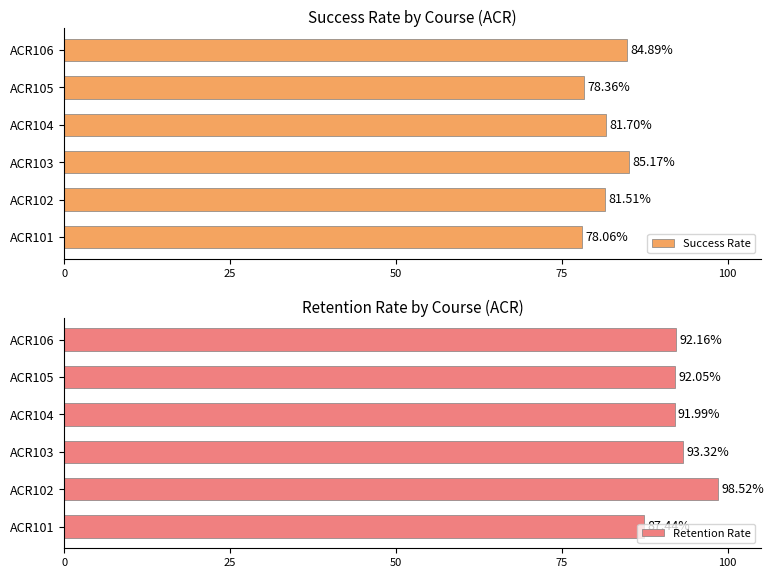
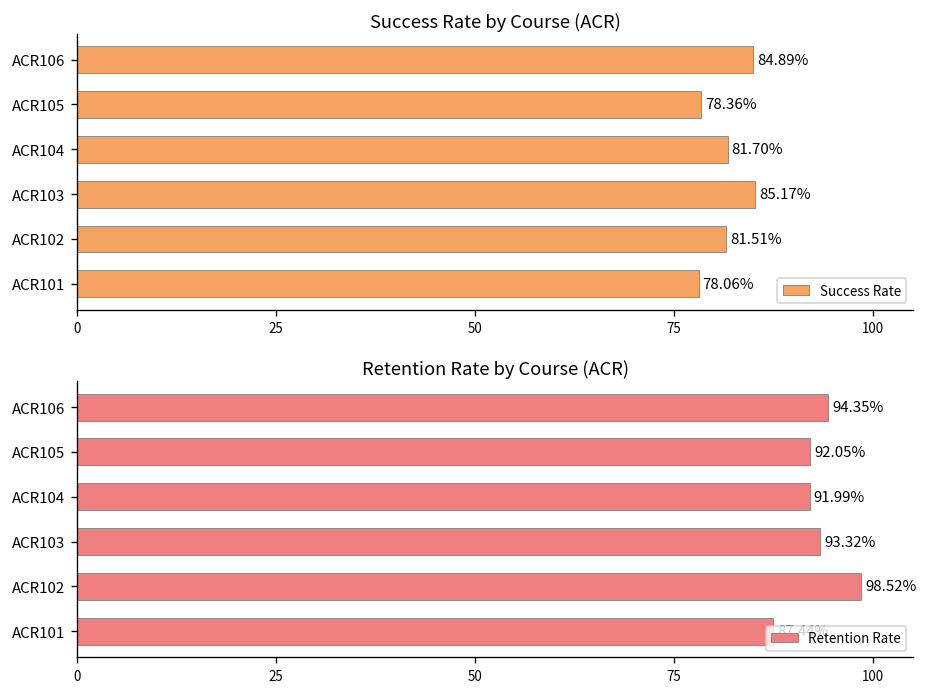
Retention Rate by Course (ACR), ACR106: 92.16% -> 94.35%
